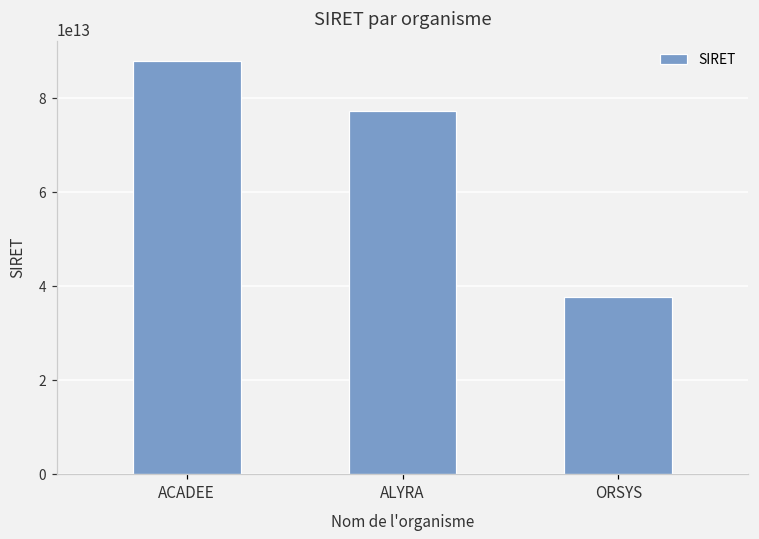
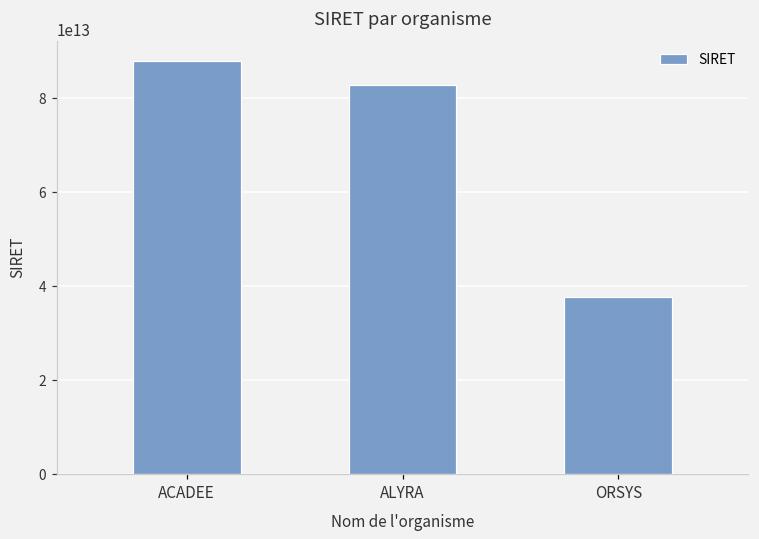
ALYRA: 77000000000000 -> 83000000000000
